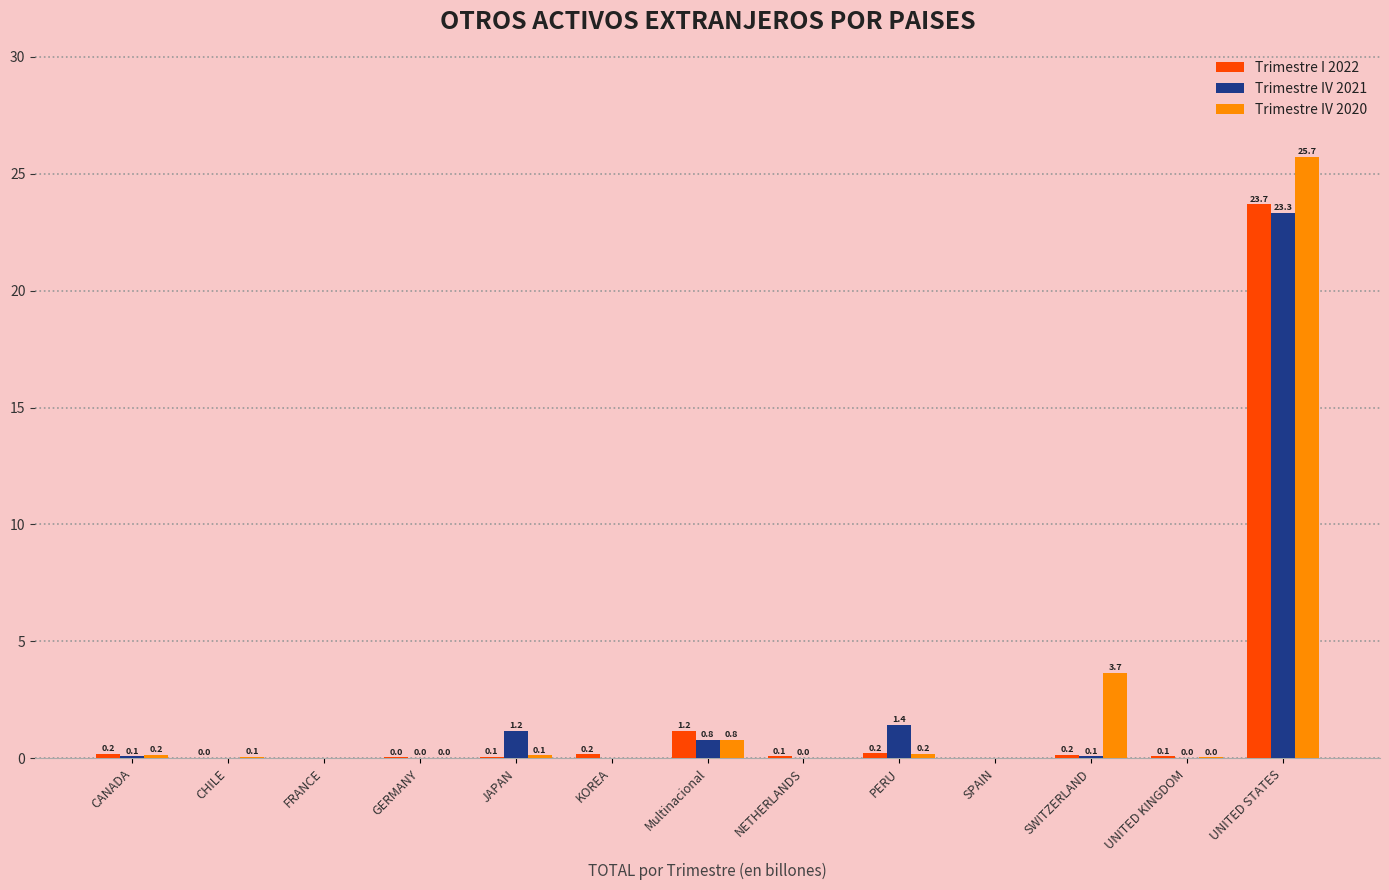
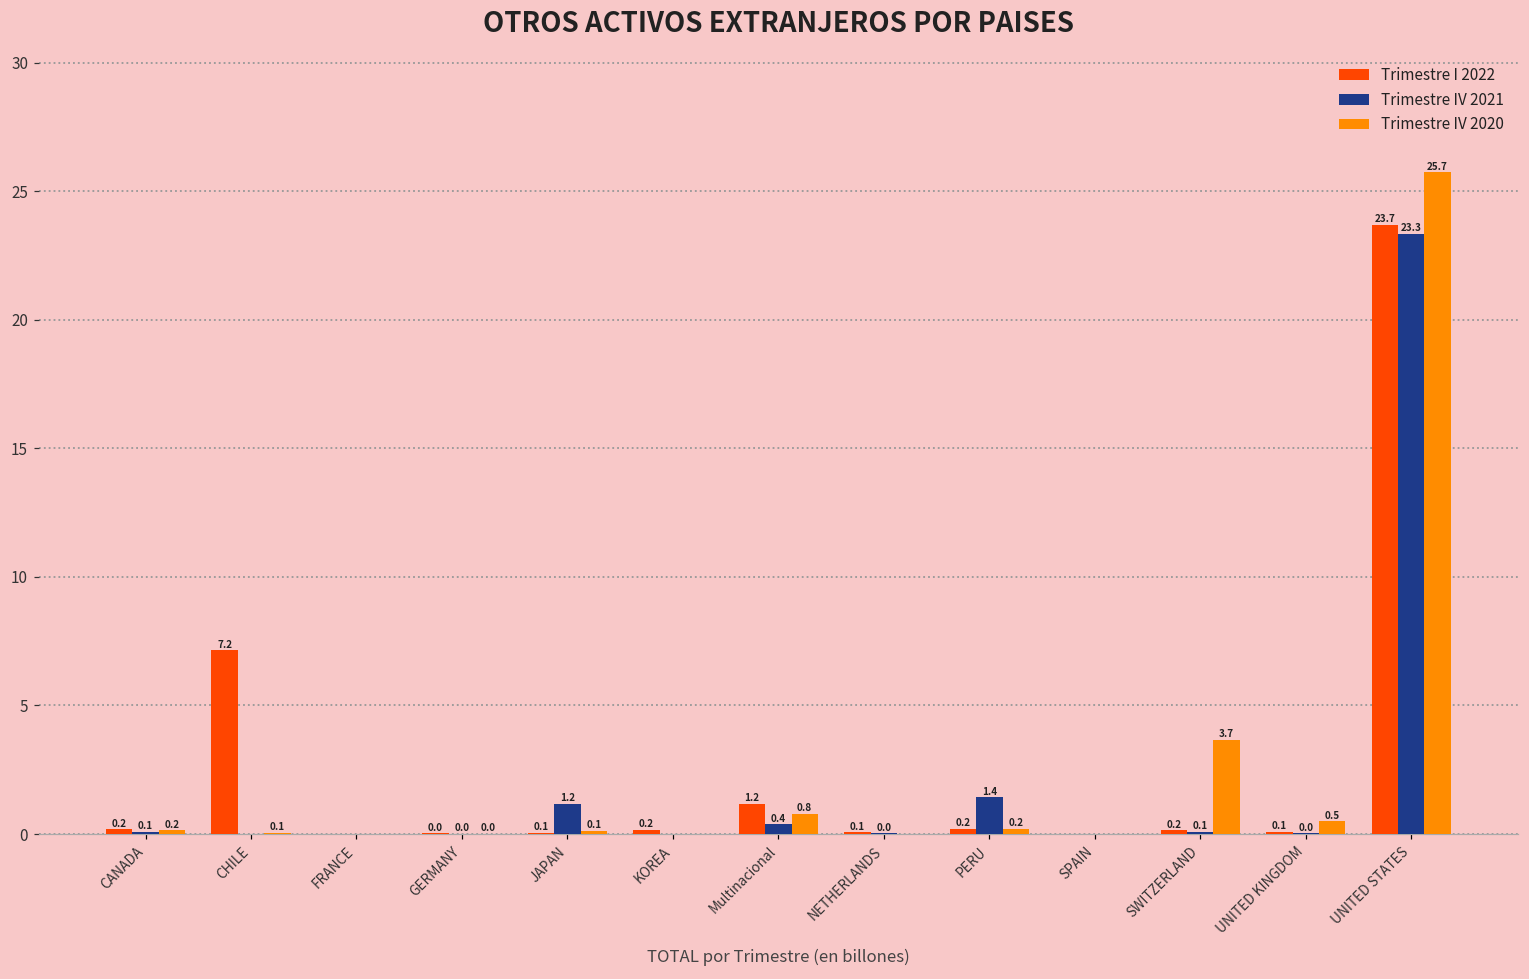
Trimestre I 2022, CHILE: 0.0 -> 7.2
Trimestre IV 2021, Multinacional: 0.8 -> 0.4
Trimestre IV 2020, UNITED KINGDOM: 0.0 -> 0.5
